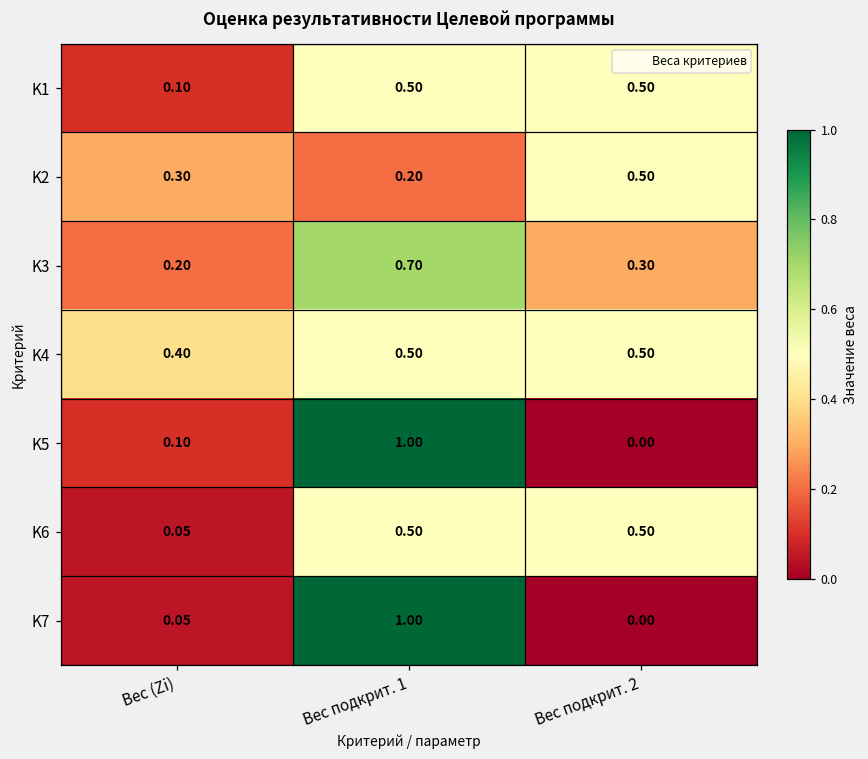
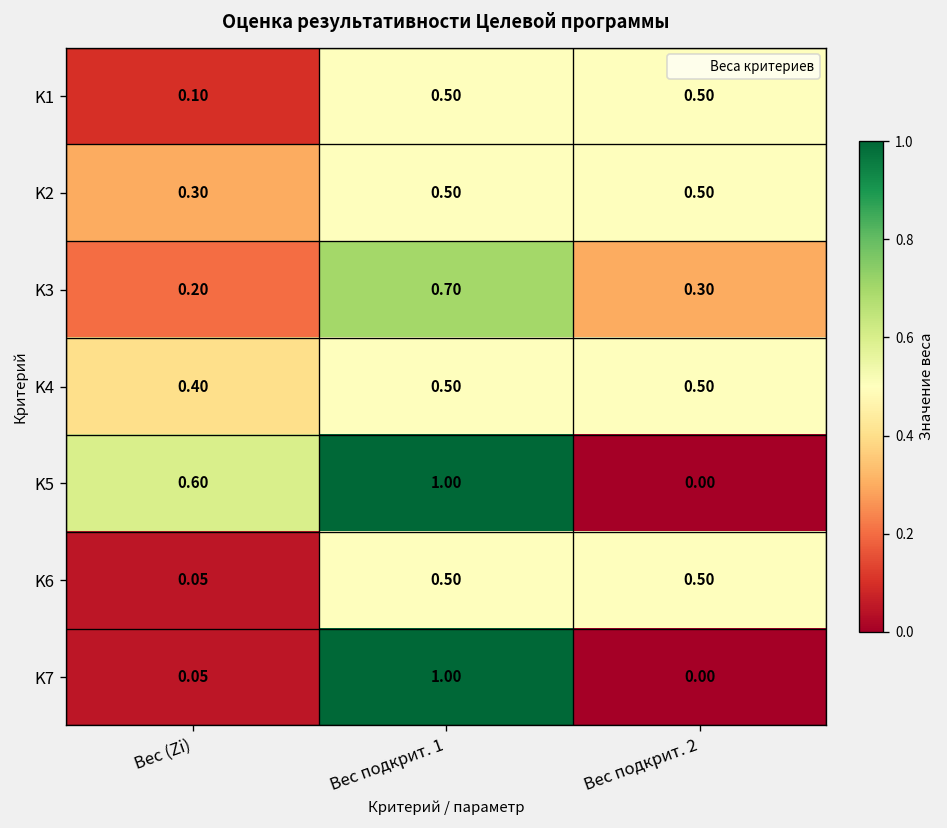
K2, Вес подкрит. 1: 0.20 -> 0.50
K5, Вес (Zi): 0.10 -> 0.60
